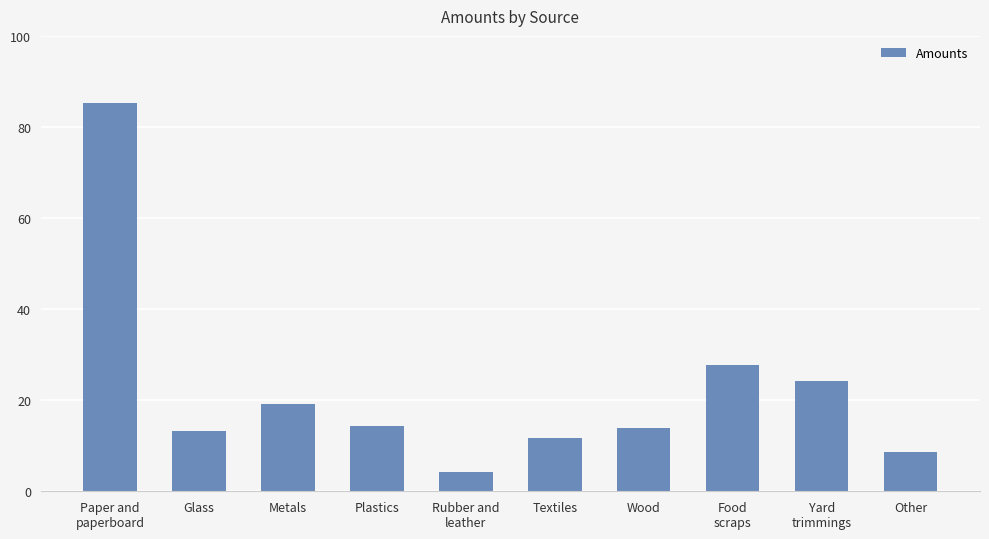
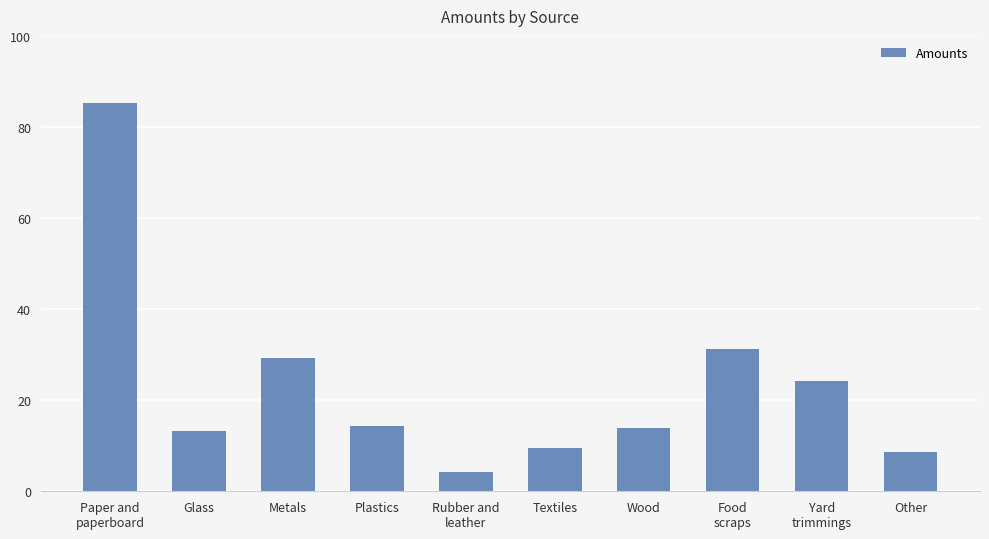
Metals: 19 -> 29
Textiles: 12 -> 10
Food scraps: 28 -> 31
